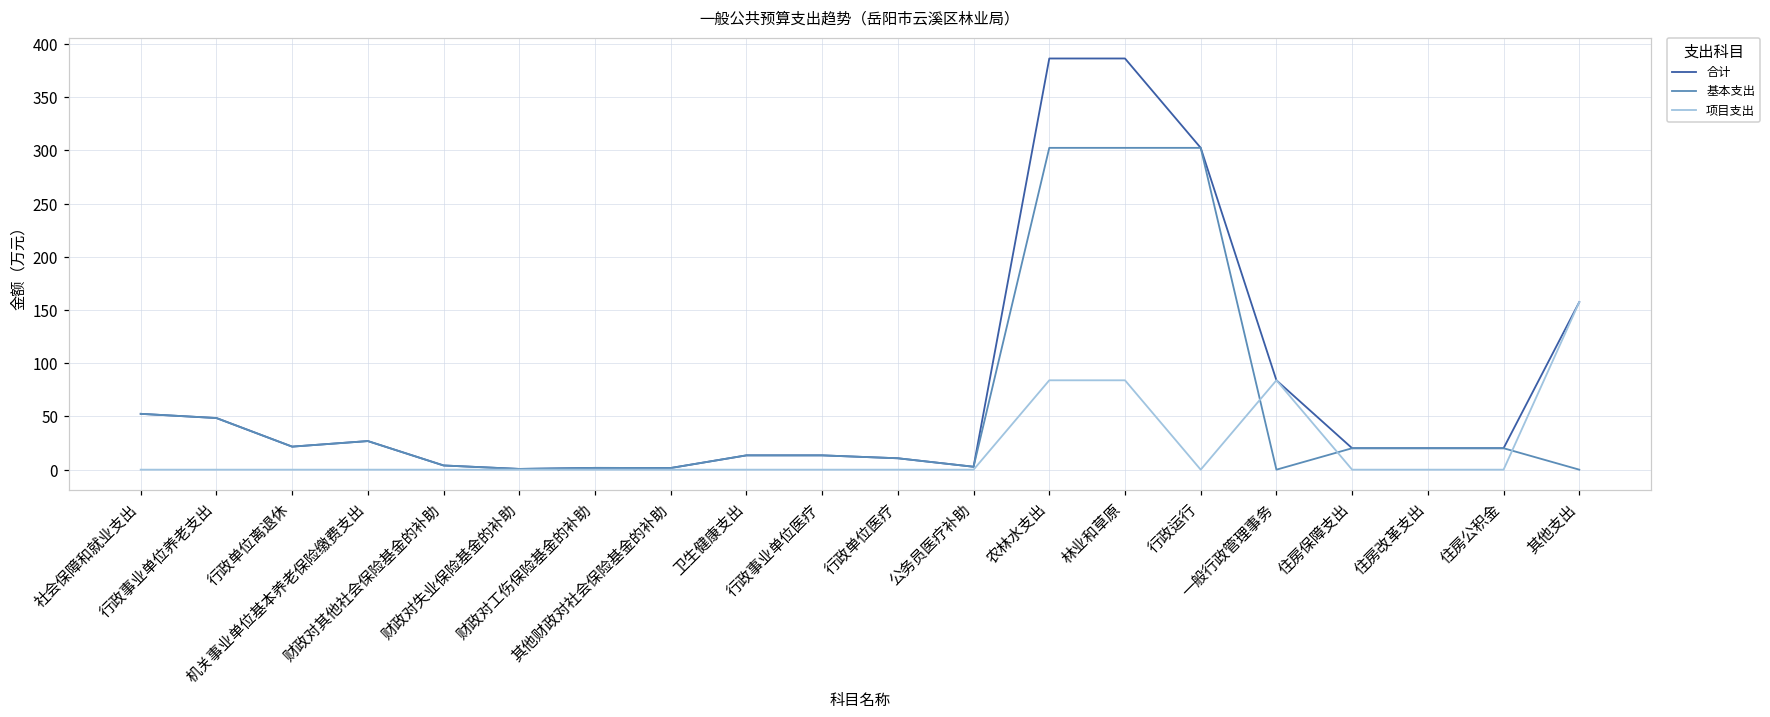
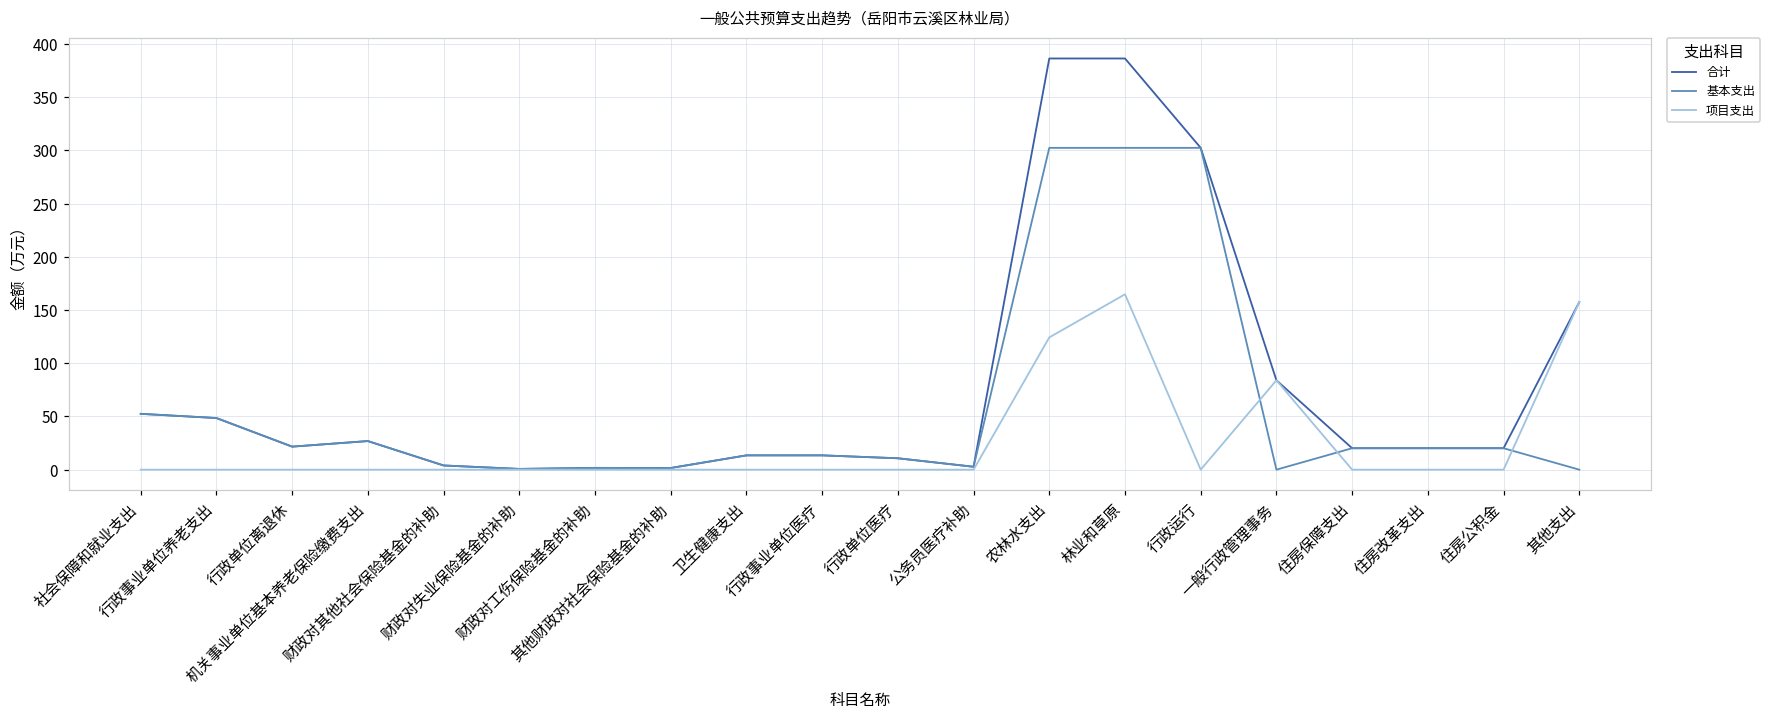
项目支出, 农林水支出: 80 -> 120
项目支出, 林业和草原: 80 -> 160
